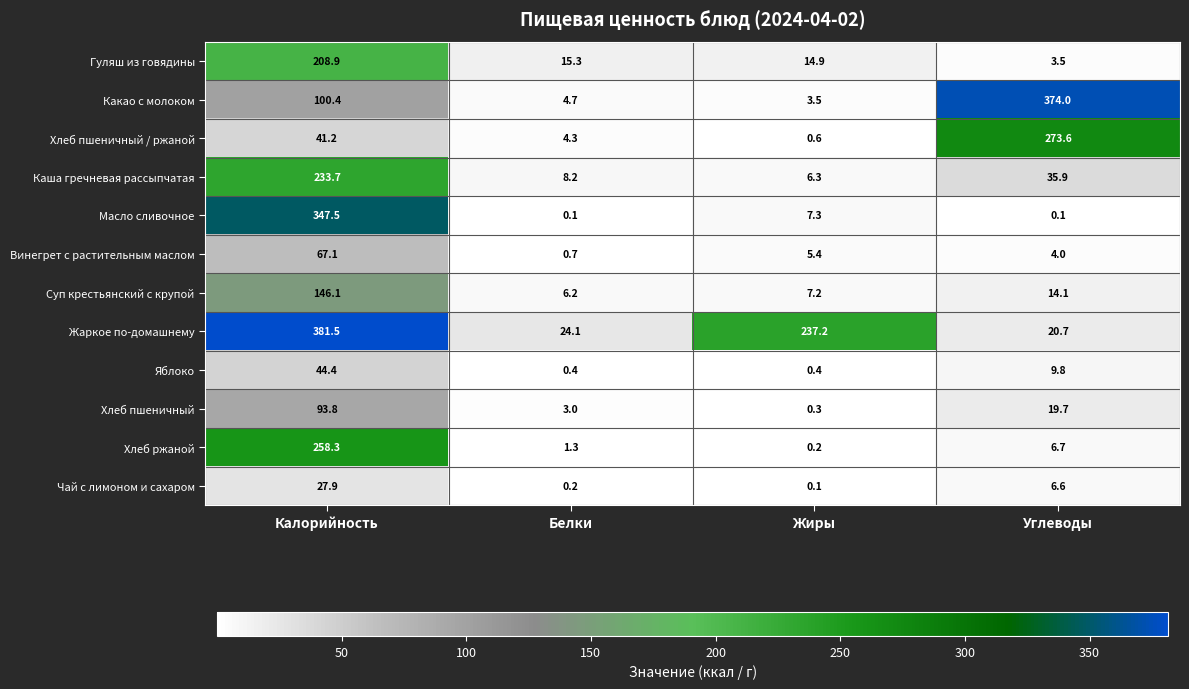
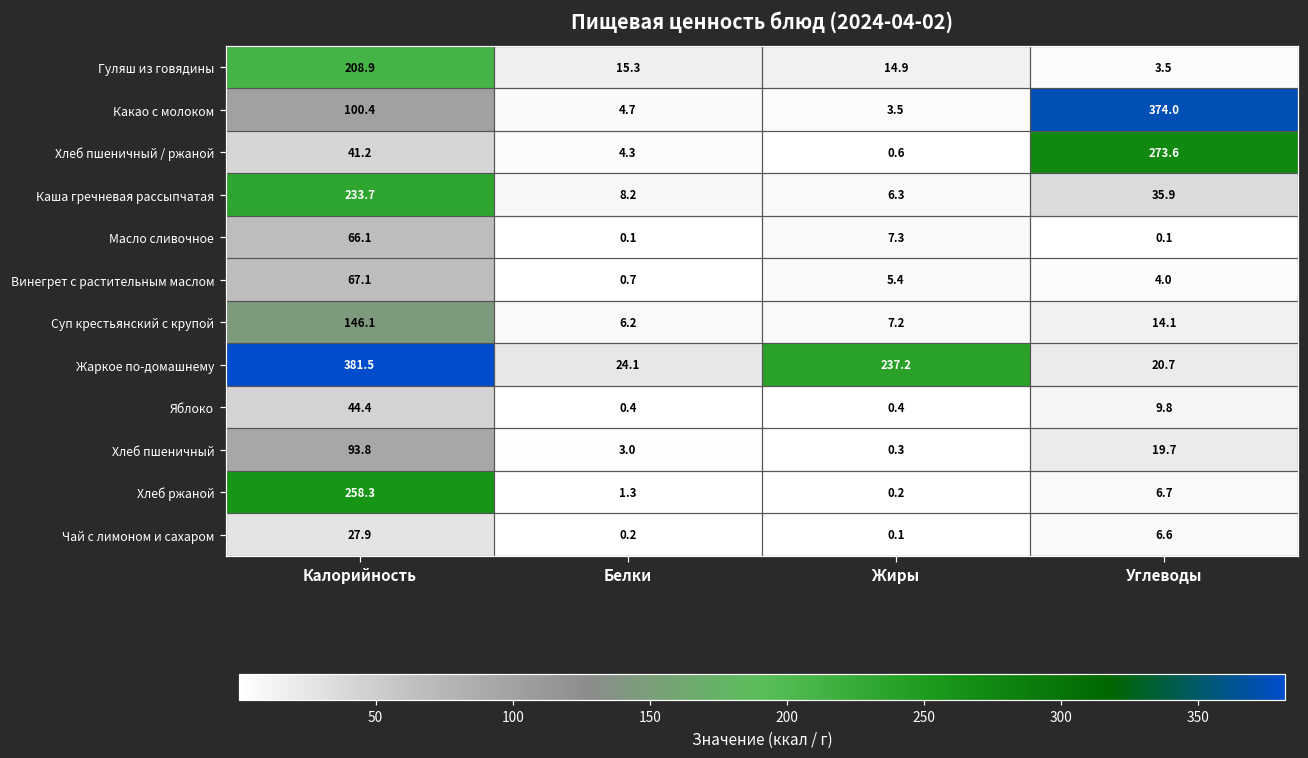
Масло сливочное, Калорийность: 347.5 -> 66.1
